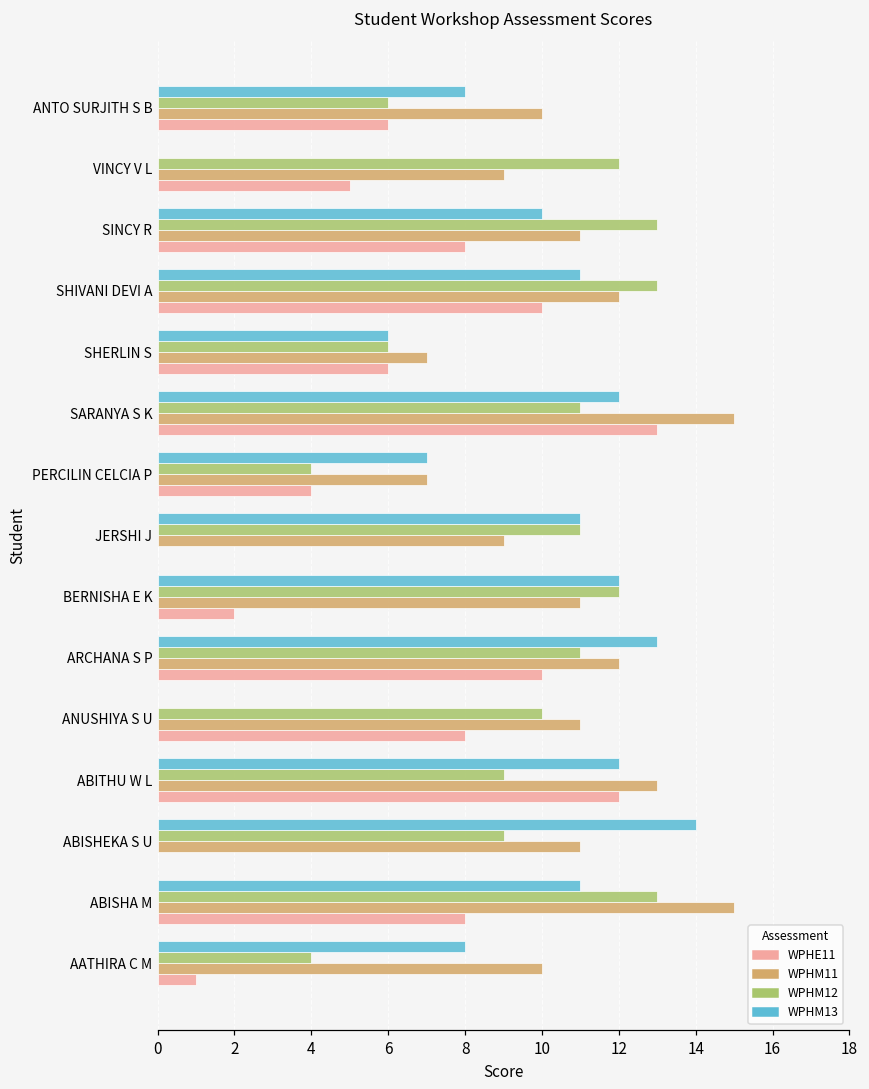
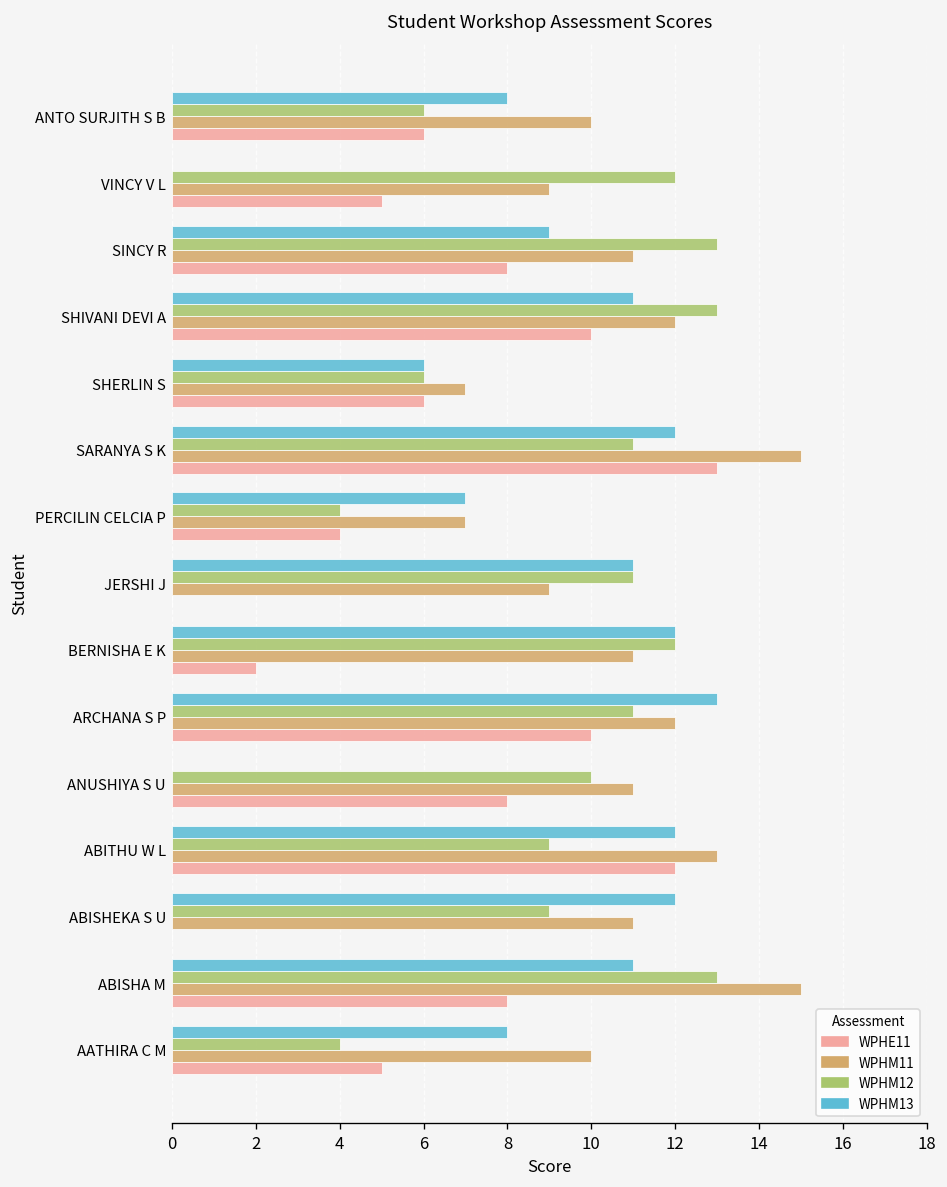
WPHM13, SINCY R: 10 -> 9
WPHM13, ABISHEKA S U: 14 -> 12
WPHE11, AATHIRA C M: 1 -> 5
